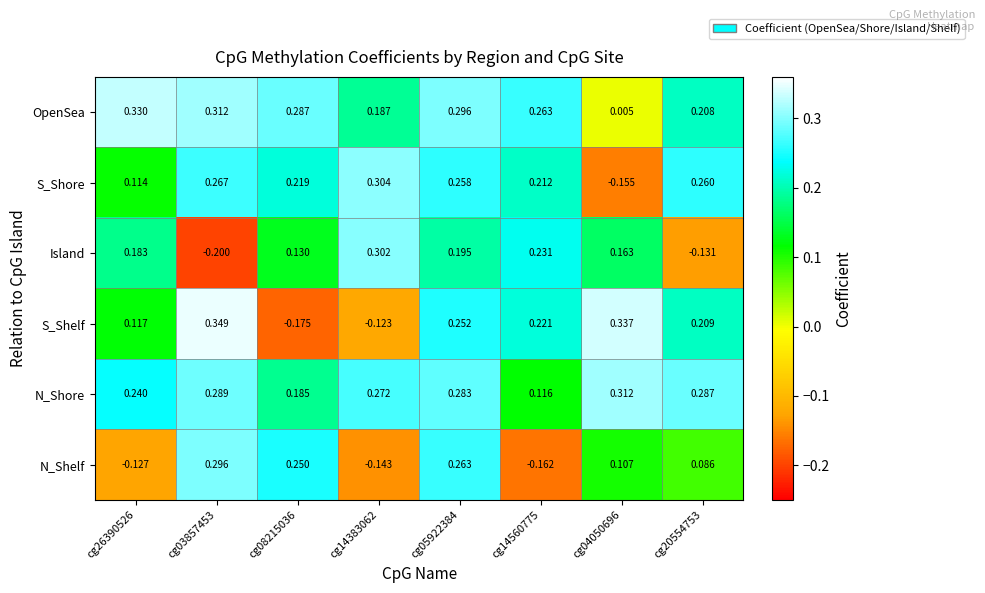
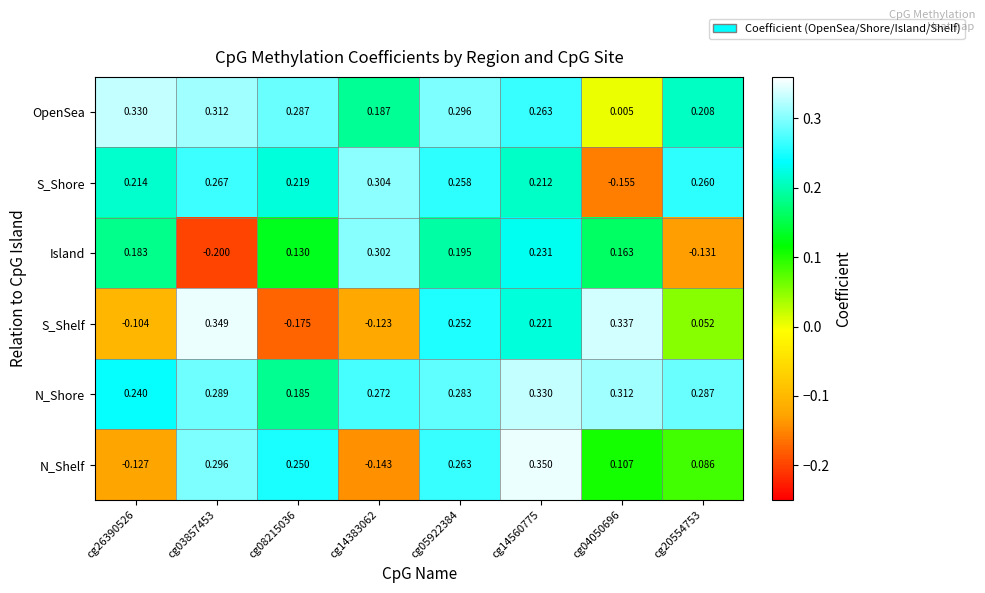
S_Shore, cg26390526: 0.114 -> 0.214
S_Shelf, cg26390526: 0.117 -> -0.104
S_Shelf, cg20554753: 0.209 -> 0.052
N_Shore, cg14560775: 0.116 -> 0.330
N_Shelf, cg14560775: -0.162 -> 0.350
